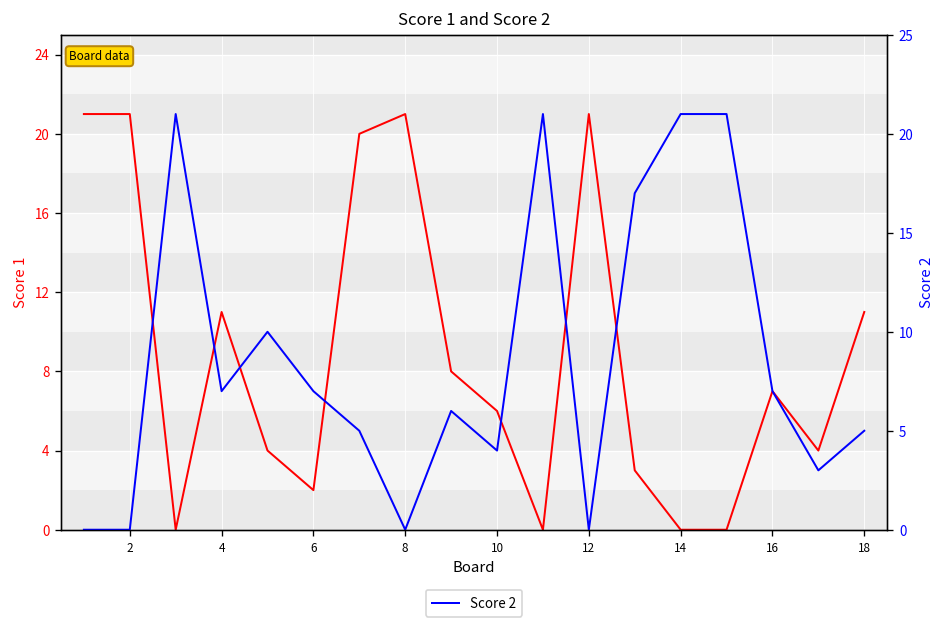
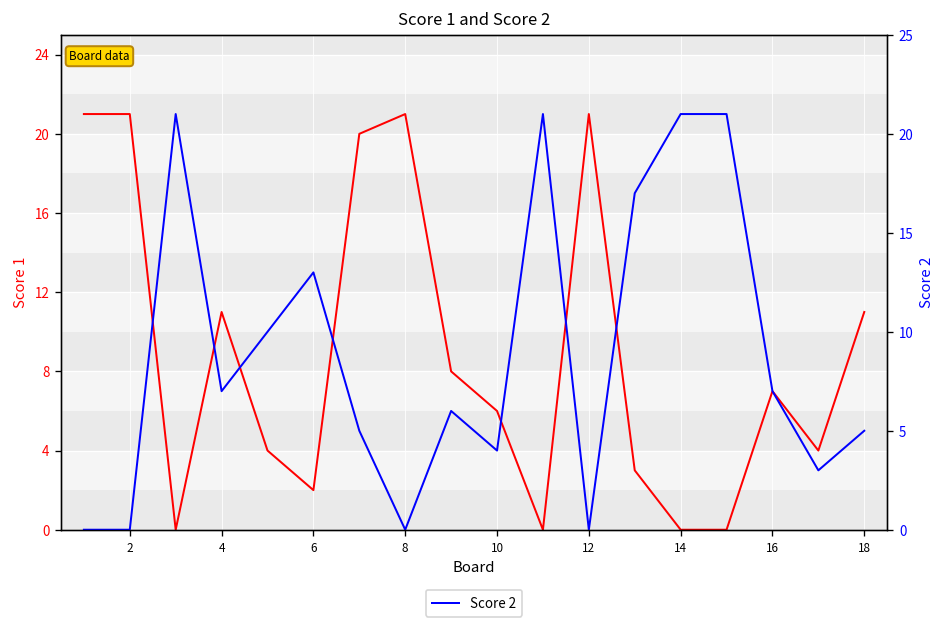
Score 2, 6: 7 -> 13
